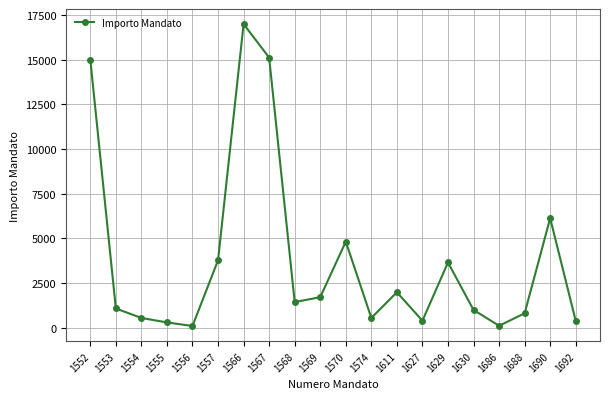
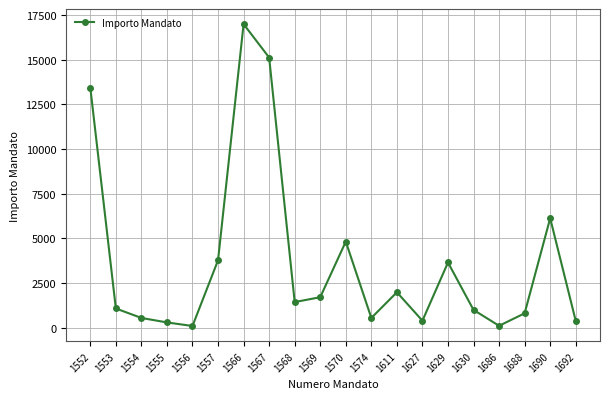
1552: 15000 -> 13400
